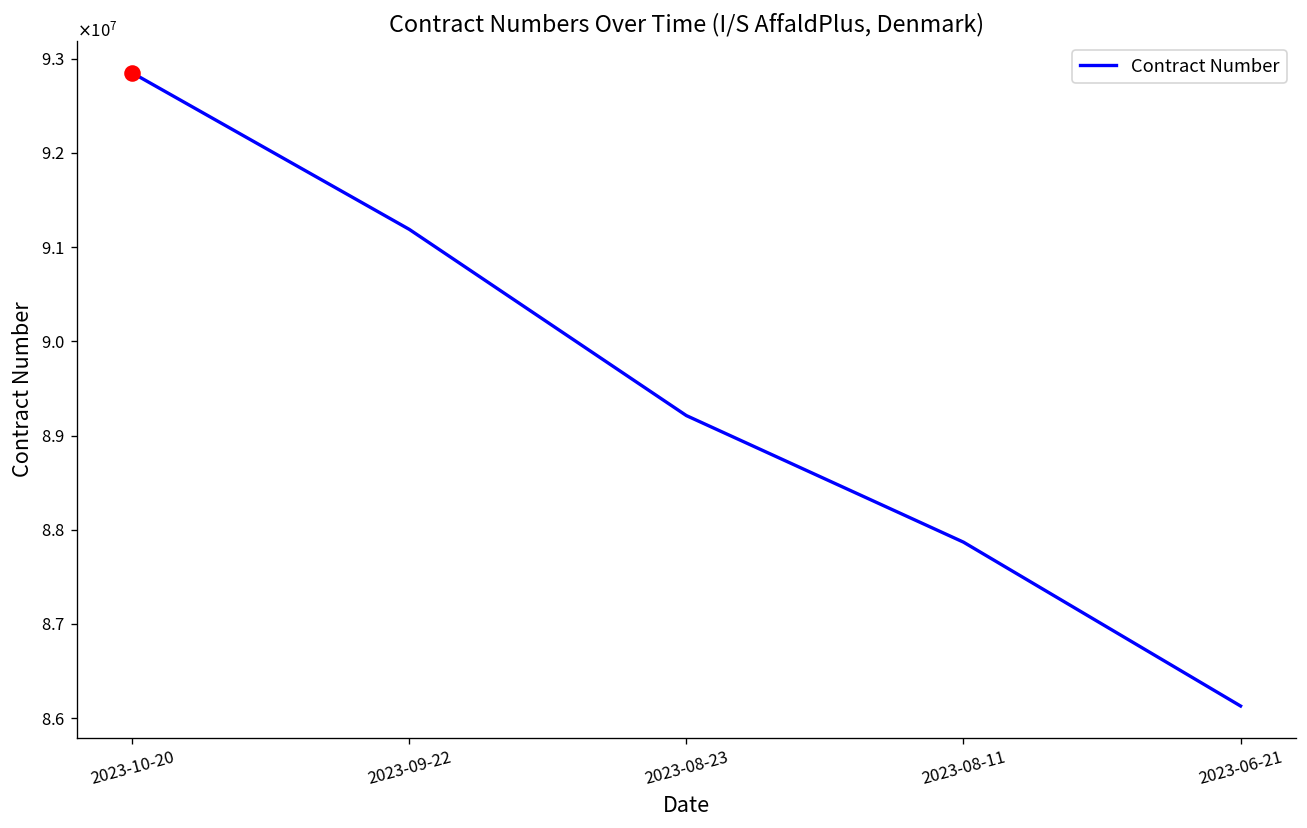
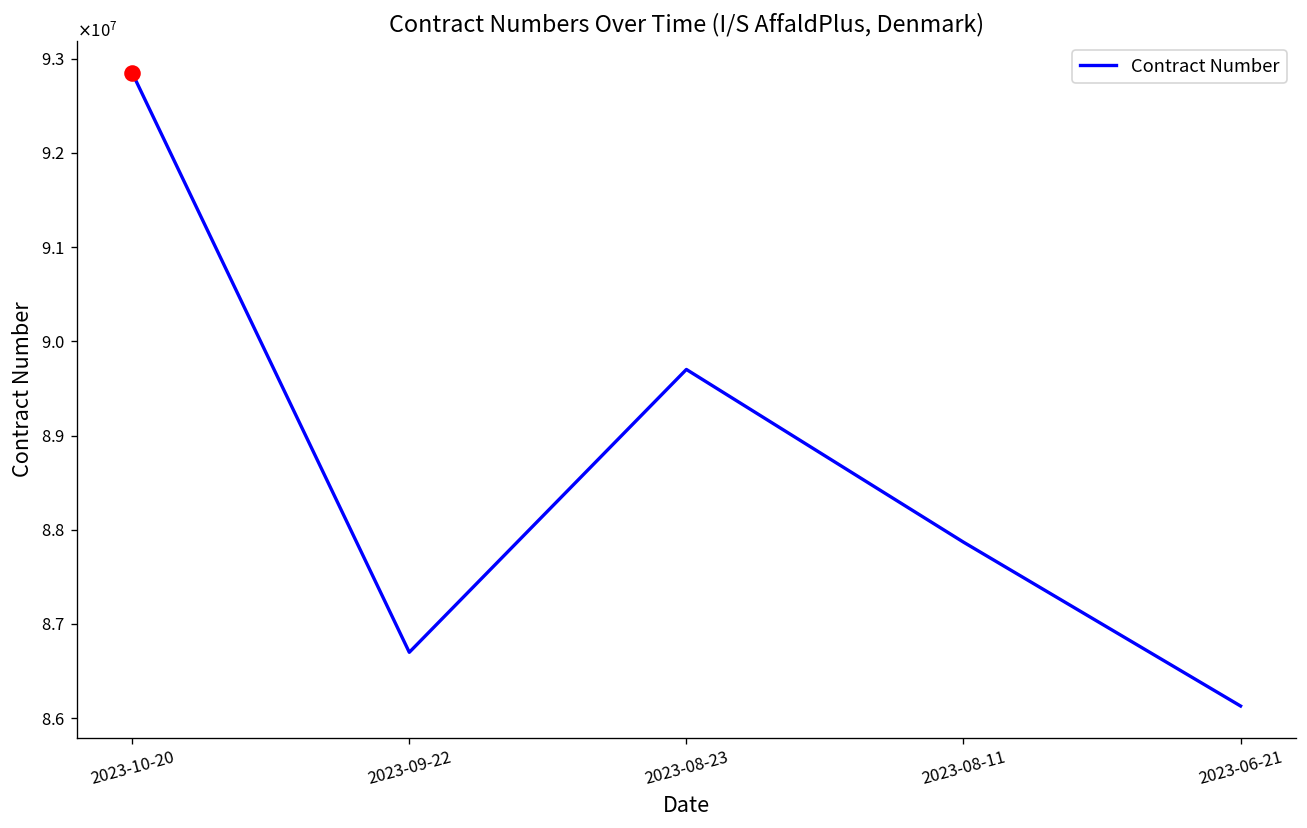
Contract Number, 2023-09-22: 91200000 -> 86700000
Contract Number, 2023-08-23: 89200000 -> 89700000
